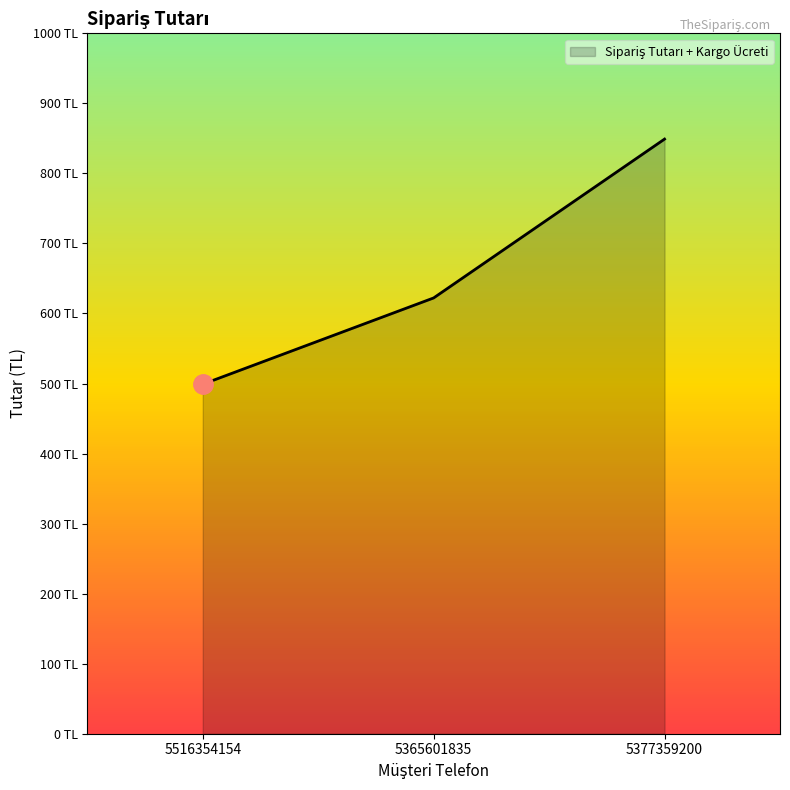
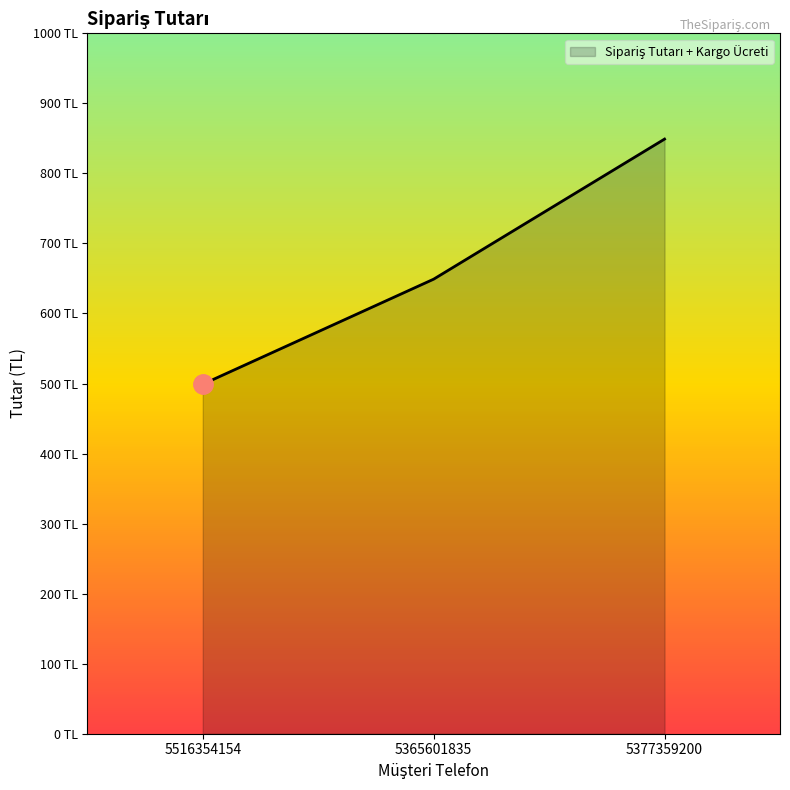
Sipariş Tutarı + Kargo Ücreti, 5365601835: 620 TL -> 650 TL
